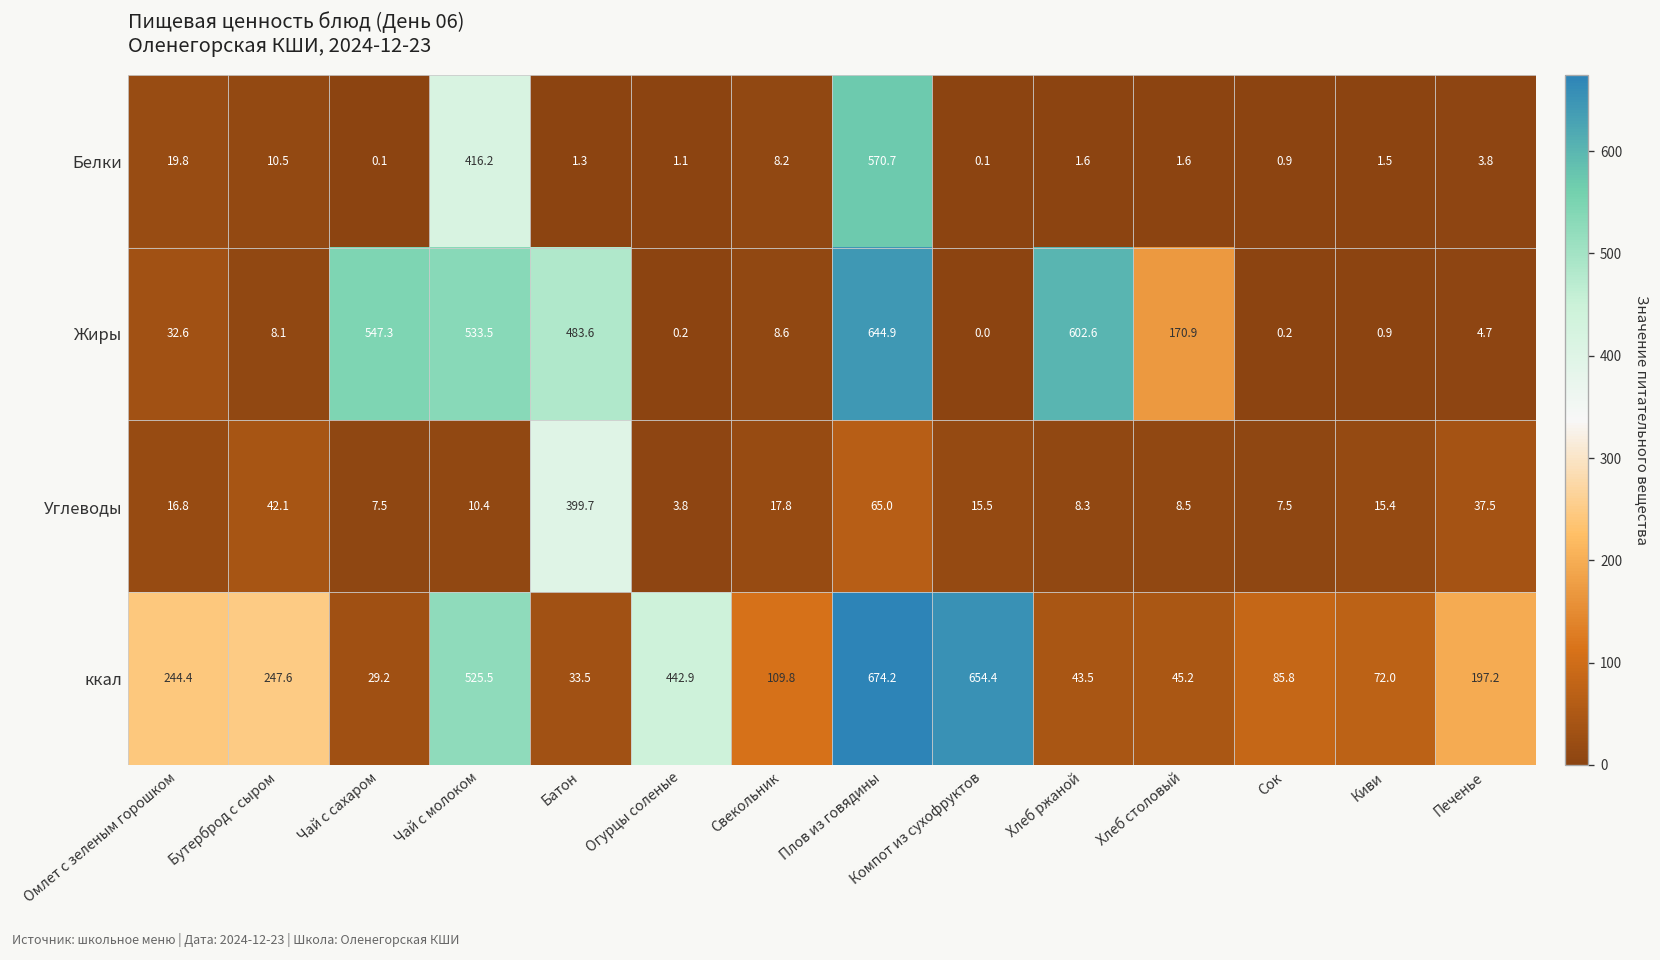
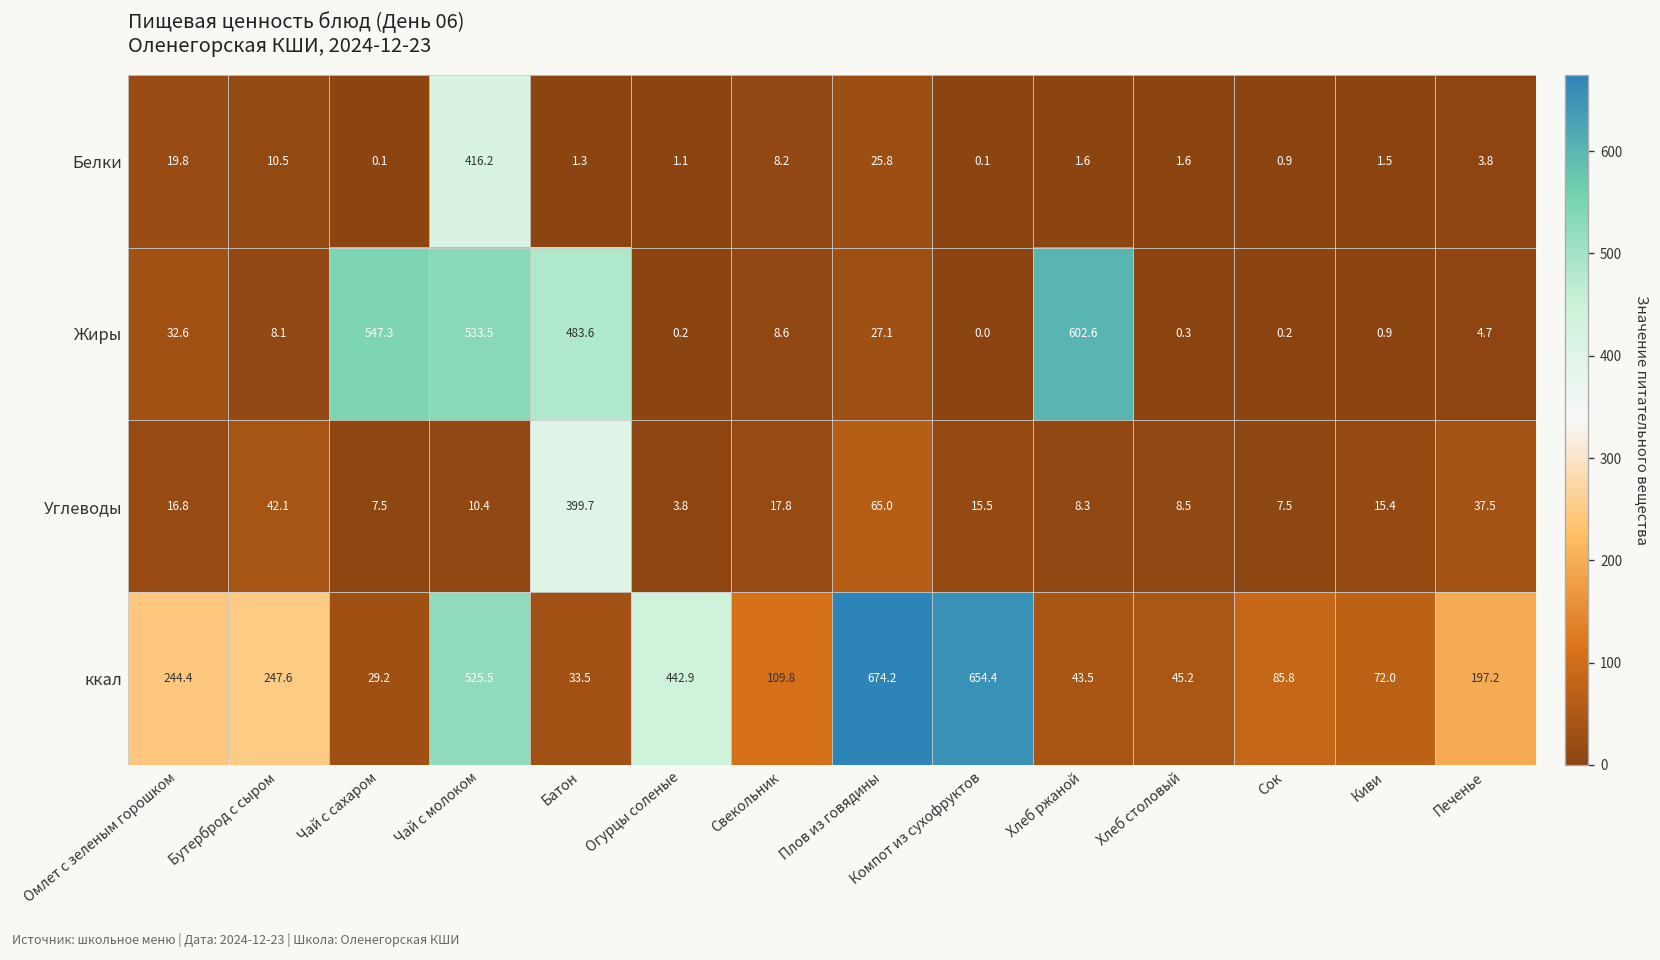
Белки, Плов из говядины: 570.7 -> 25.8
Жиры, Плов из говядины: 644.9 -> 27.1
Жиры, Хлеб столовый: 170.9 -> 0.3
